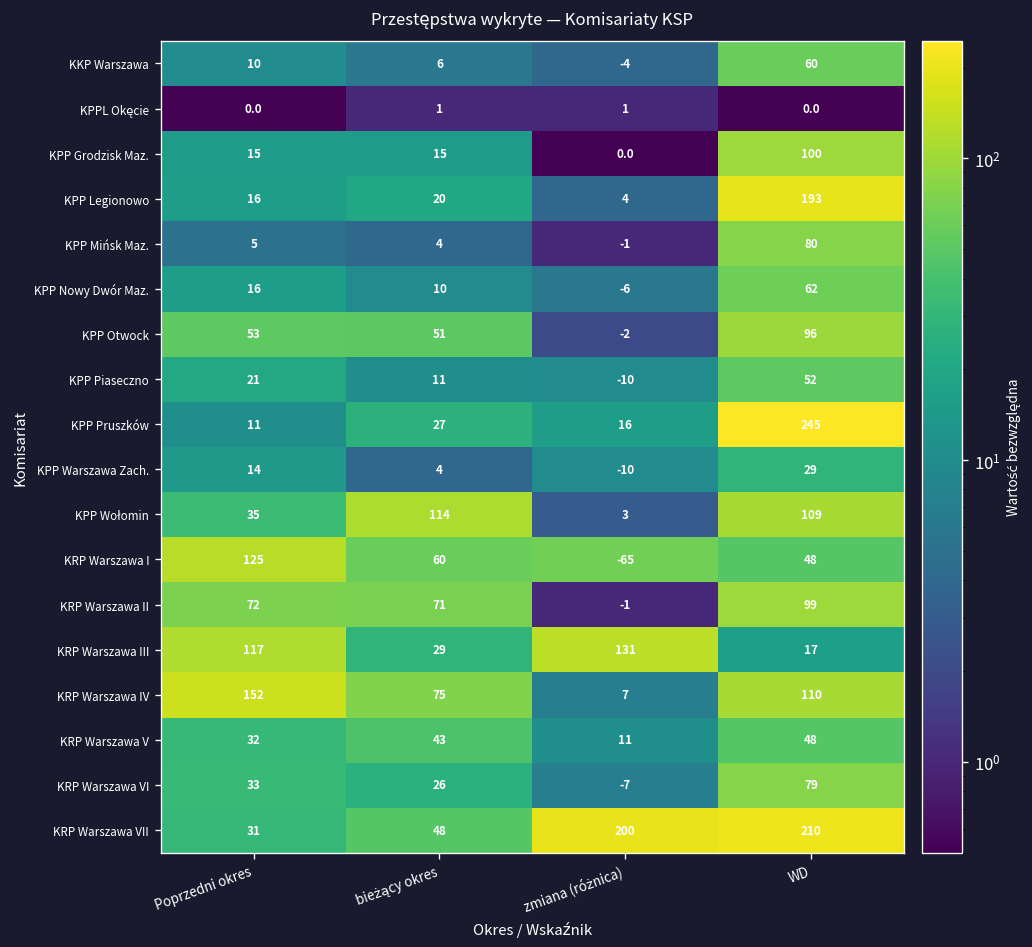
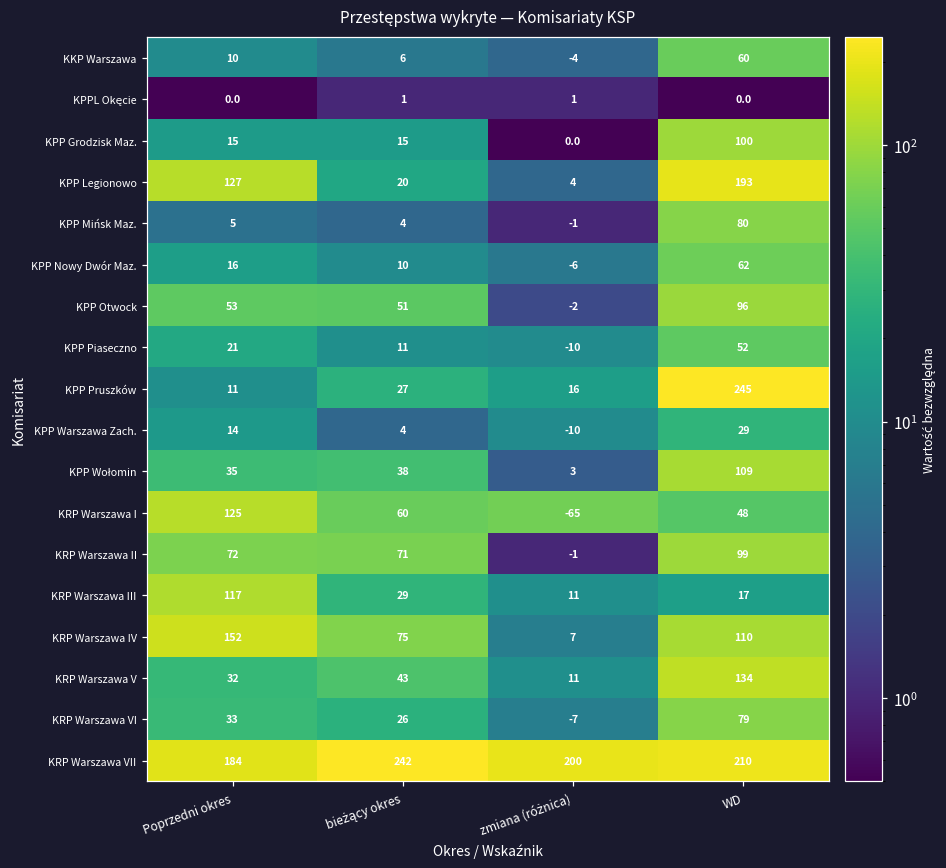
KPP Legionowo, Poprzedni okres: 16 -> 127
KPP Wołomin, bieżący okres: 114 -> 38
KRP Warszawa III, zmiana (różnica): 131 -> 11
KRP Warszawa V, WD: 48 -> 134
KRP Warszawa VII, Poprzedni okres: 31 -> 184
KRP Warszawa VII, bieżący okres: 48 -> 242
